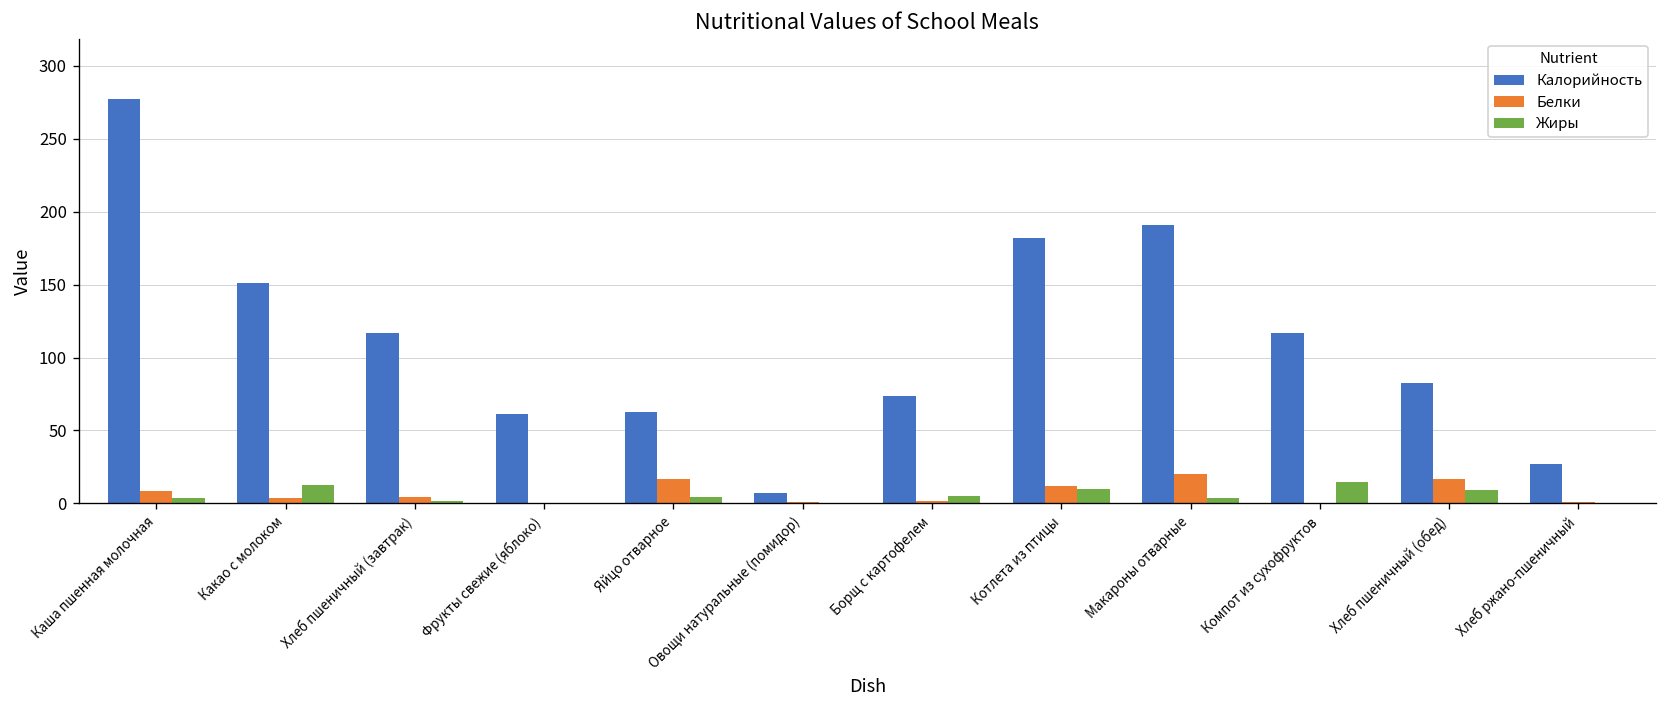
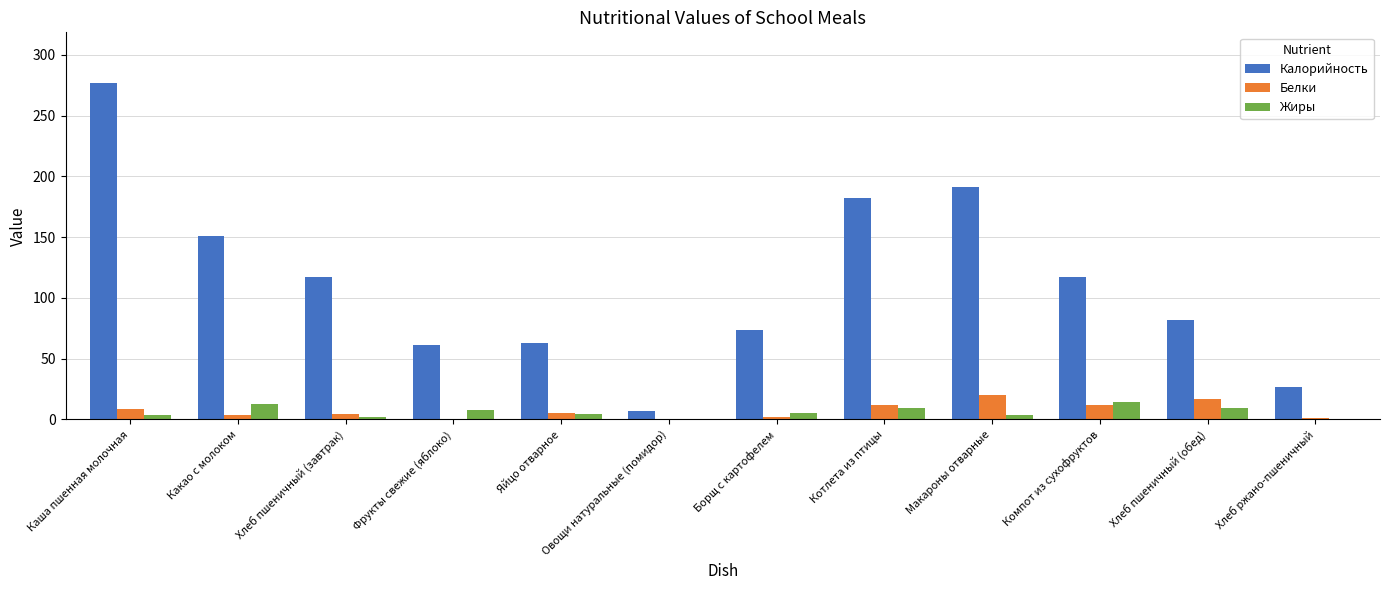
Жиры, Фрукты свежие (яблоко): 1 -> 8
Белки, Яйцо отварное: 17 -> 5
Белки, Компот из сухофруктов: 0 -> 12
